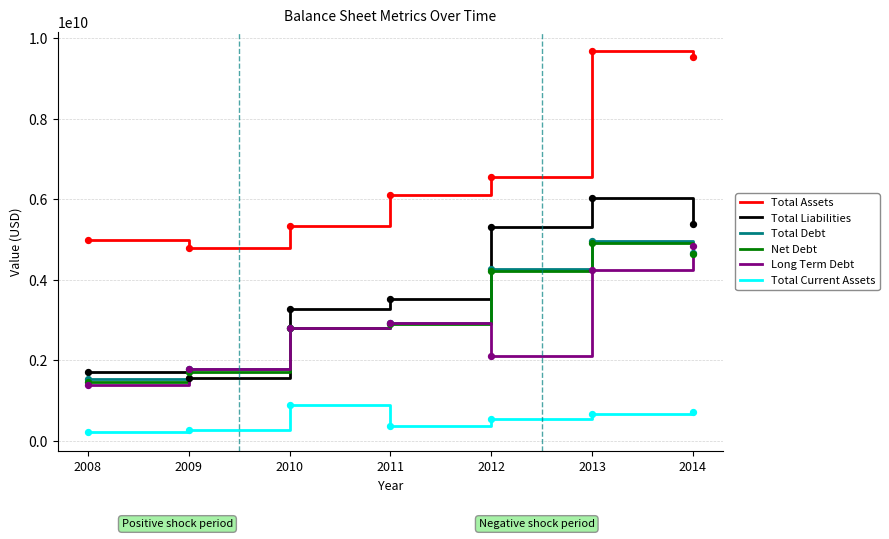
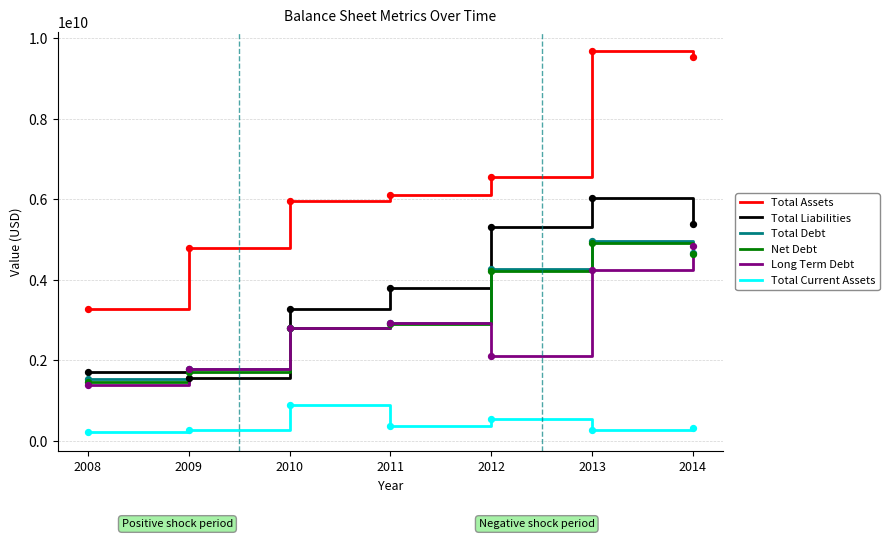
Total Assets, 2008: 5000000000 -> 3300000000
Total Assets, 2010: 5300000000 -> 6000000000
Total Liabilities, 2011: 3500000000 -> 3800000000
Total Current Assets, 2013: 700000000 -> 300000000
Total Current Assets, 2014: 700000000 -> 300000000
